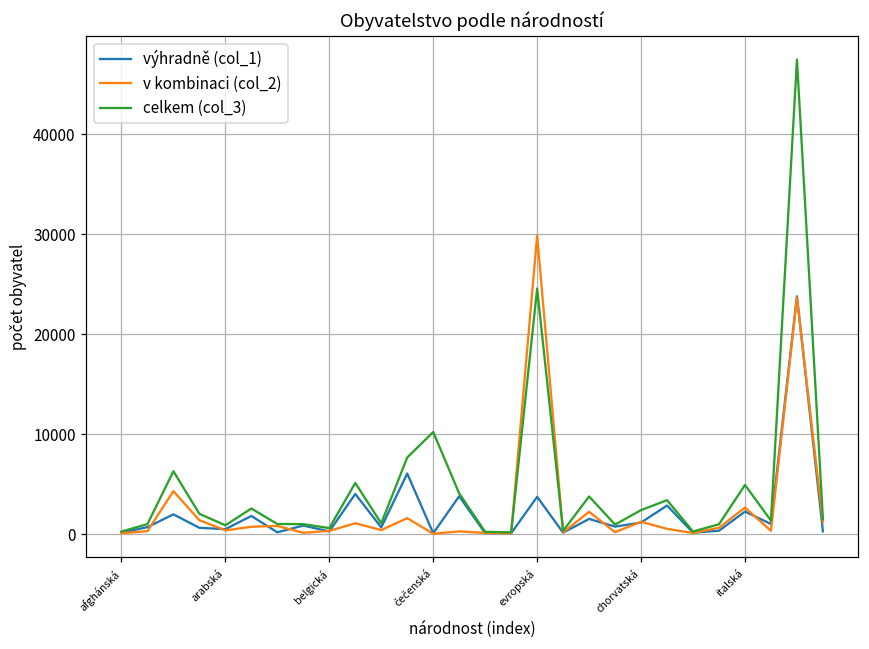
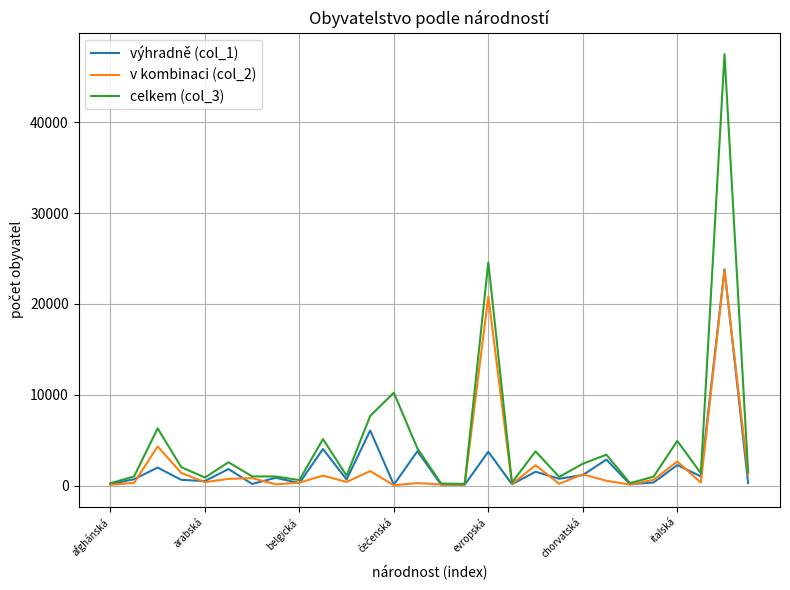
v kombinaci (col_2), evropská: 30000 -> 21000
